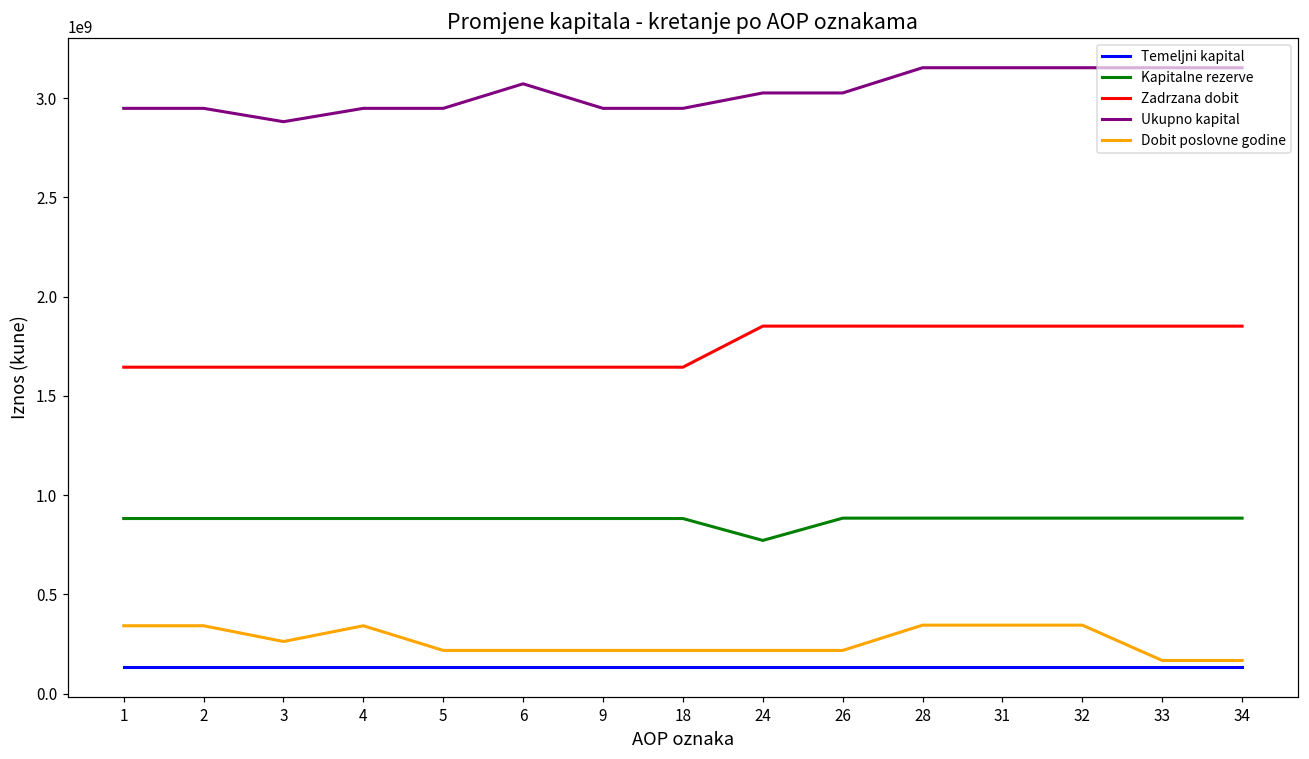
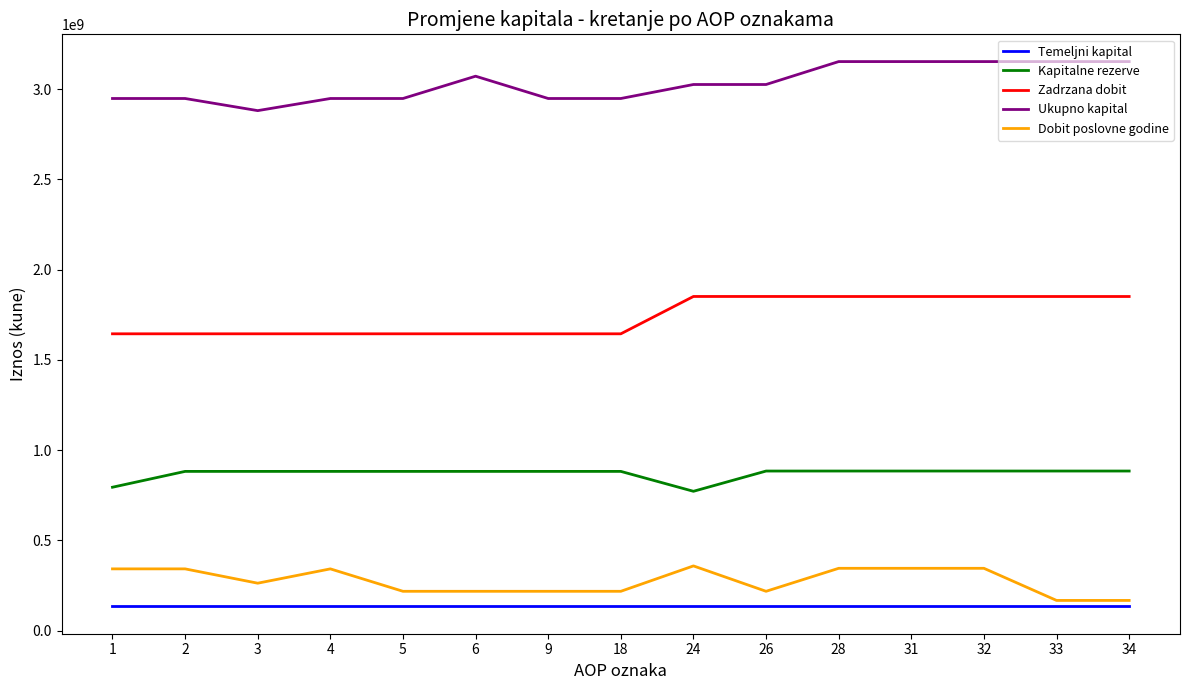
Kapitalne rezerve, 1: 880000000 -> 790000000
Dobit poslovne godine, 24: 220000000 -> 360000000
